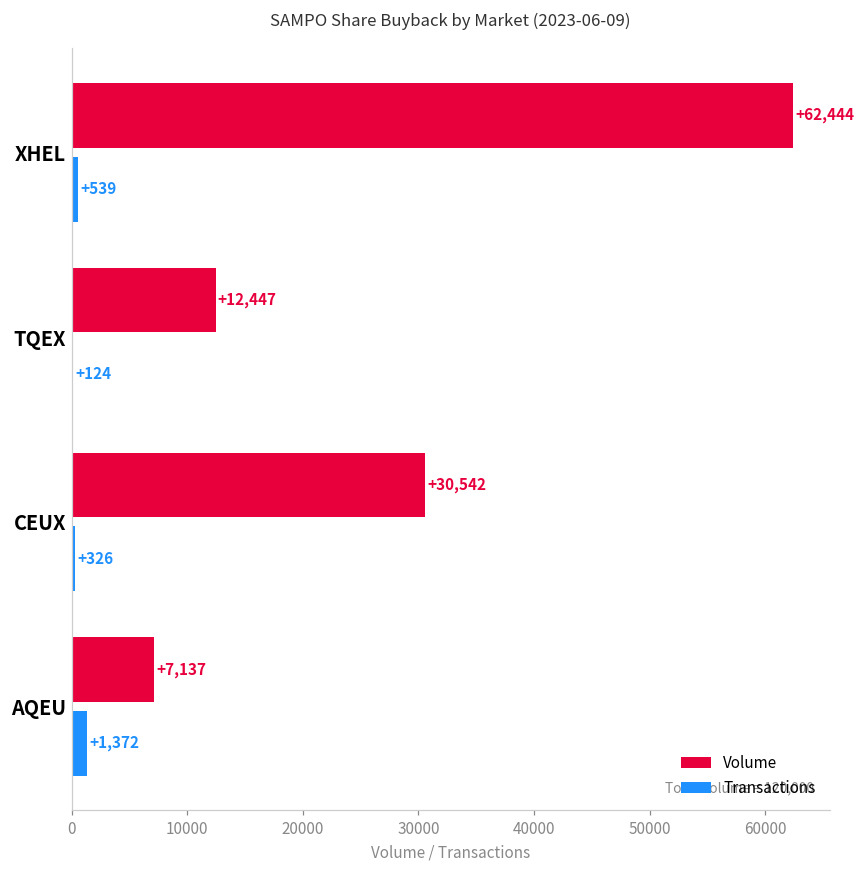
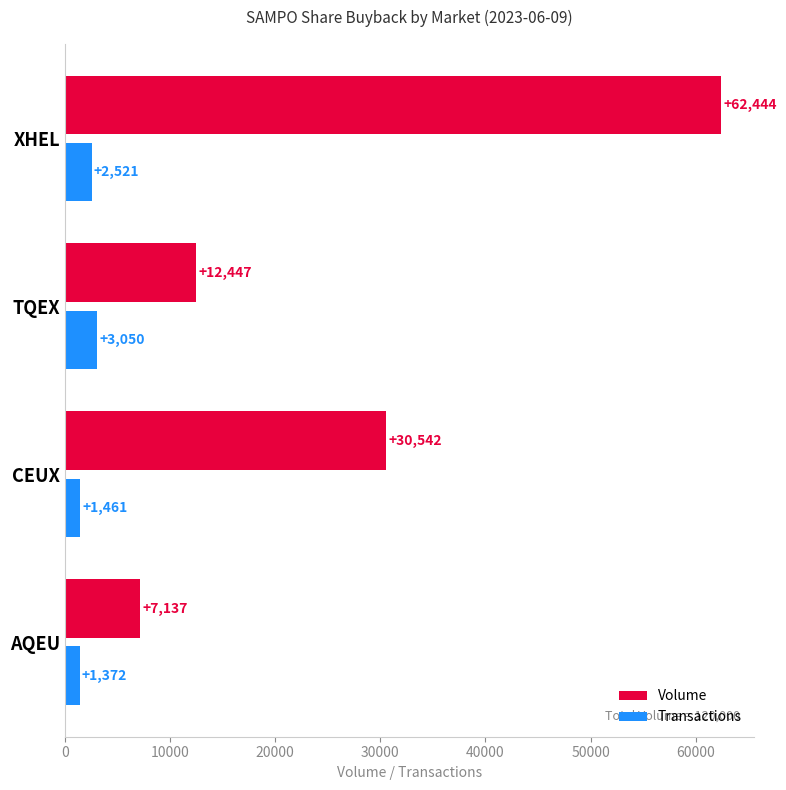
Transactions, XHEL: +539 -> +2,521
Transactions, TQEX: +124 -> +3,050
Transactions, CEUX: +326 -> +1,461
